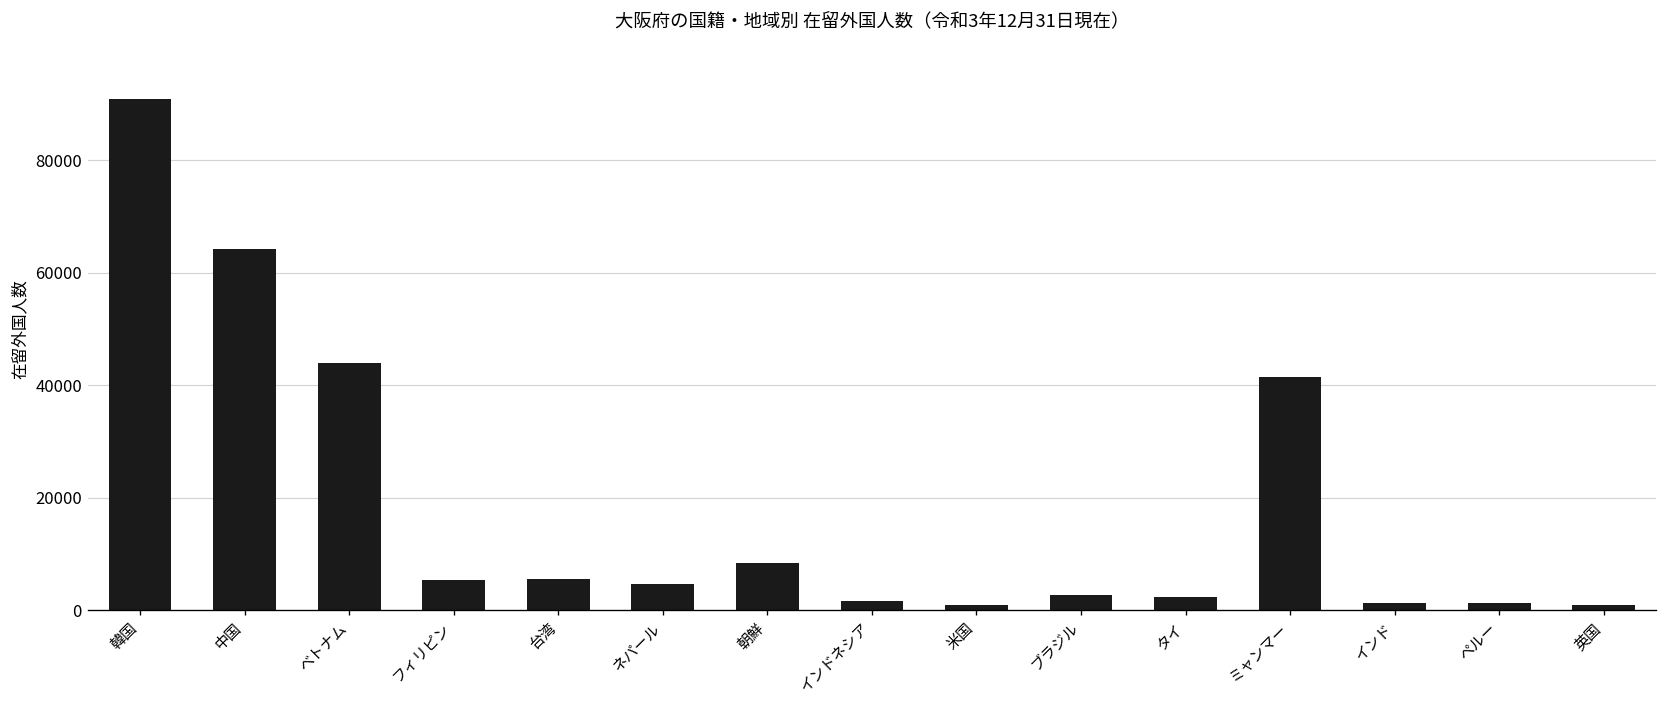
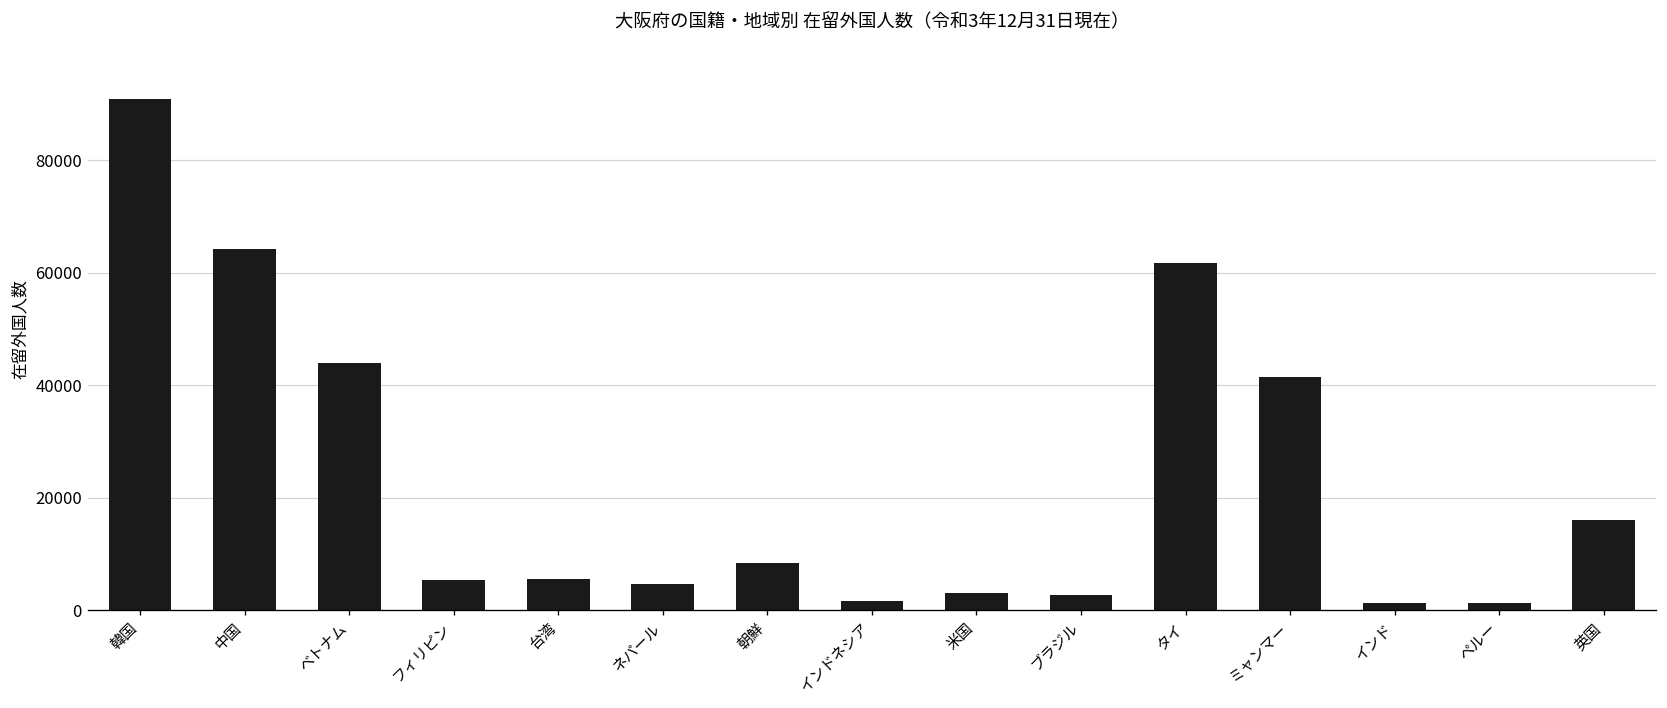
米国: 1000 -> 3000
タイ: 2000 -> 62000
英国: 1000 -> 16000
